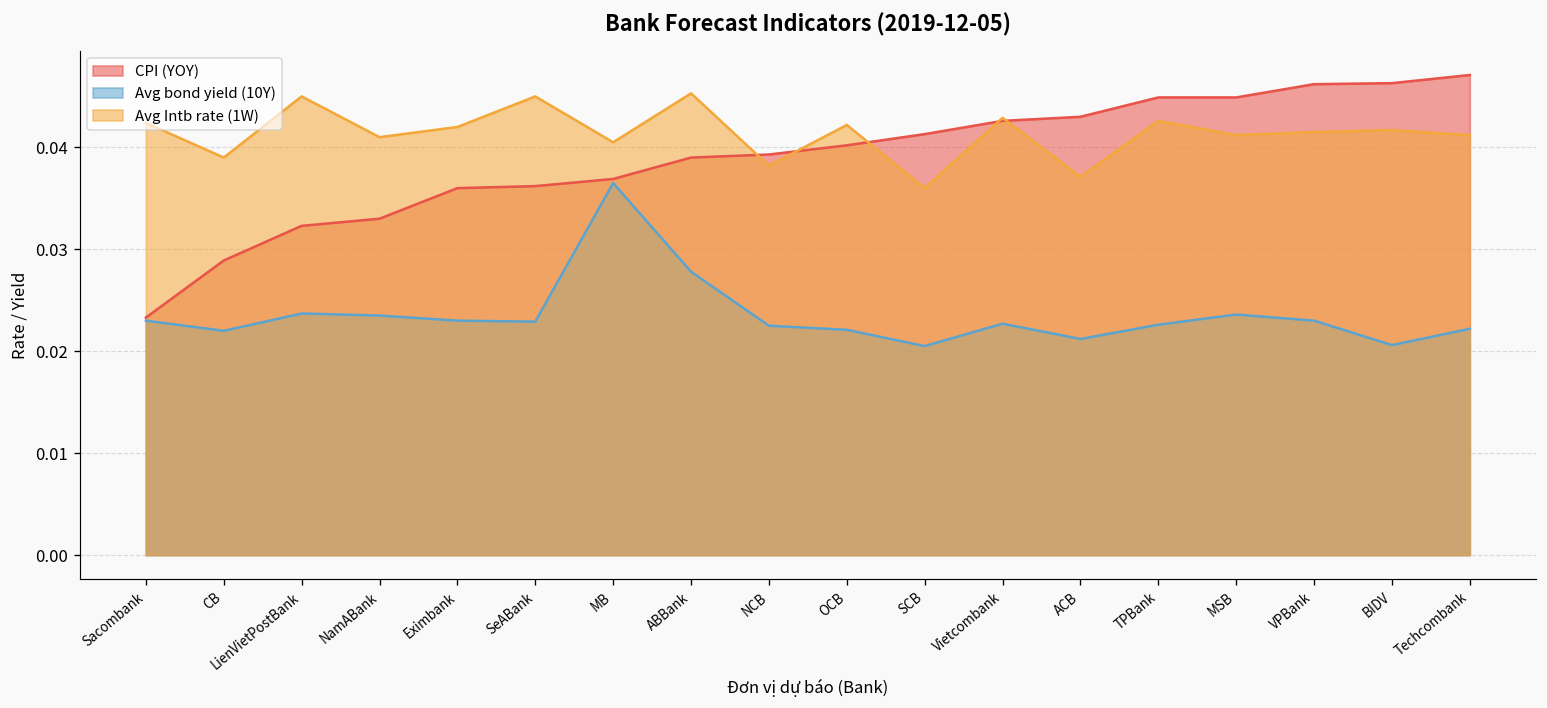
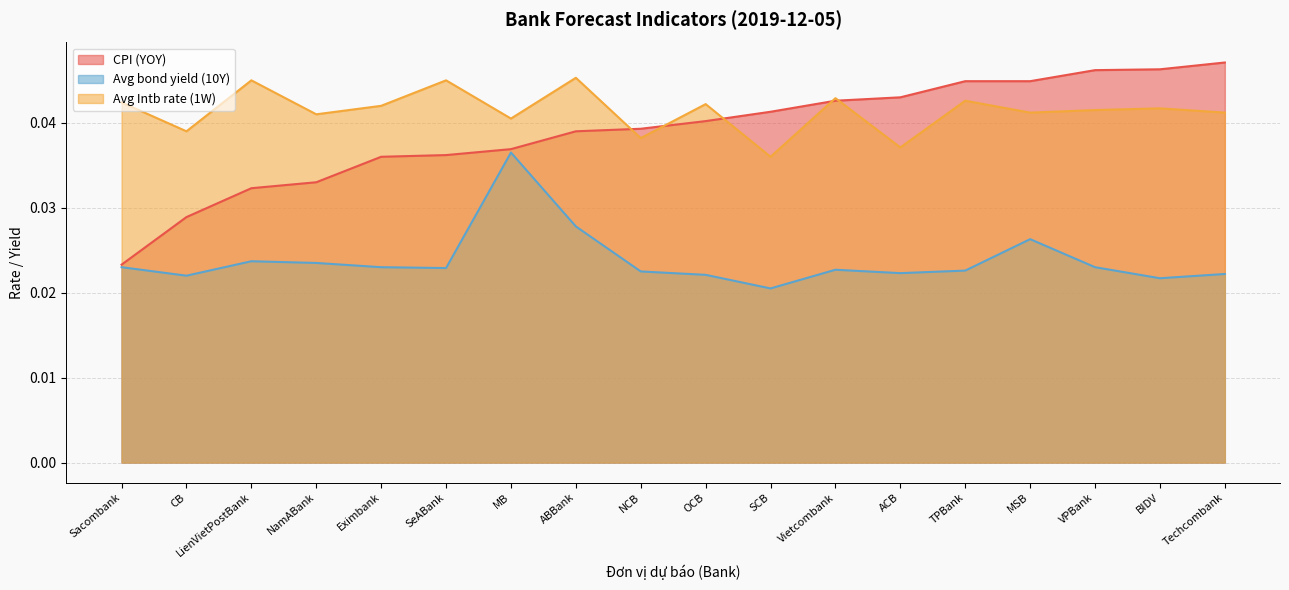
Avg bond yield (10Y), ACB: 0.021 -> 0.022
Avg bond yield (10Y), MSB: 0.024 -> 0.026
Avg bond yield (10Y), BIDV: 0.021 -> 0.022
